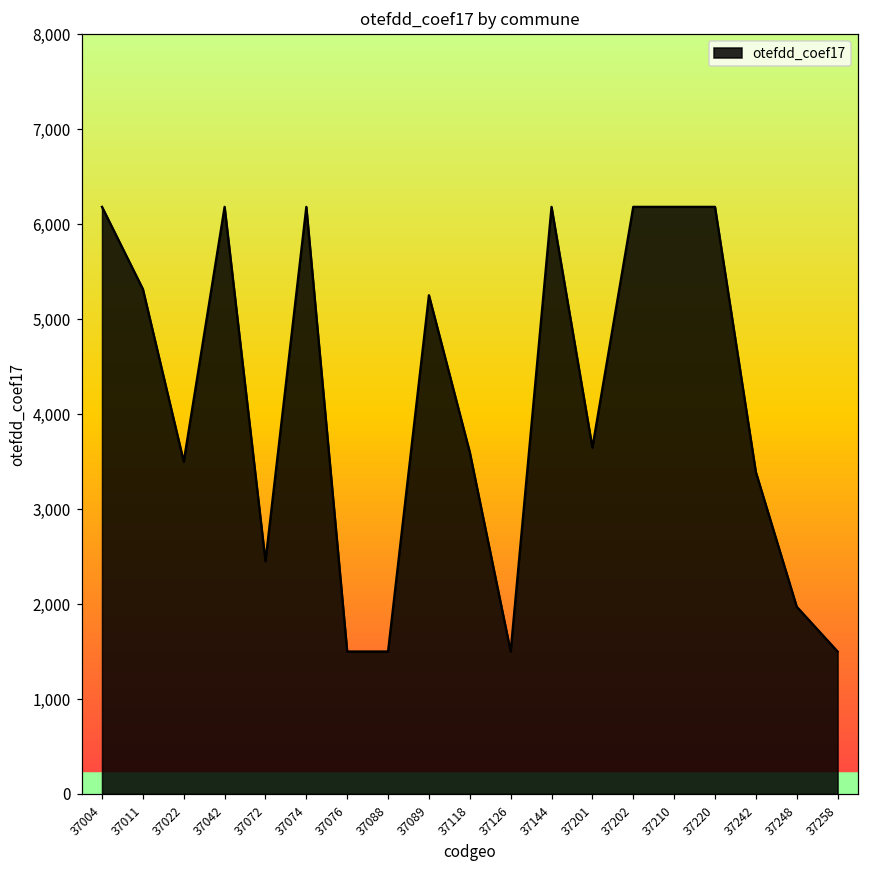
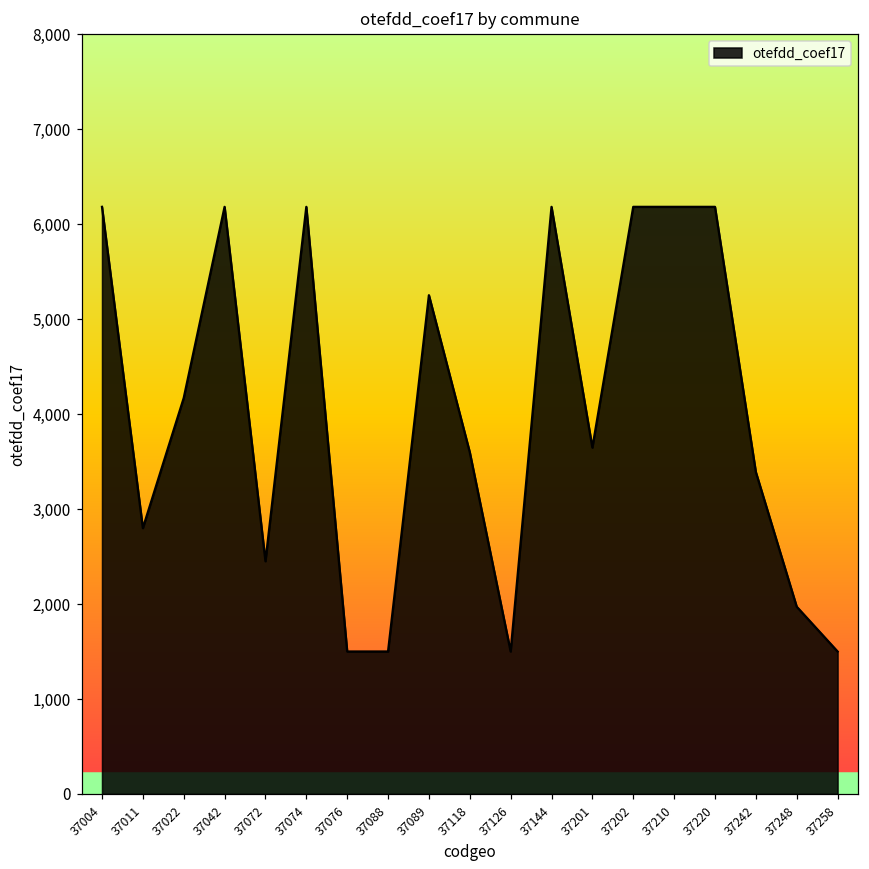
37011: 5,300 -> 2,800
37022: 3,500 -> 4,200
